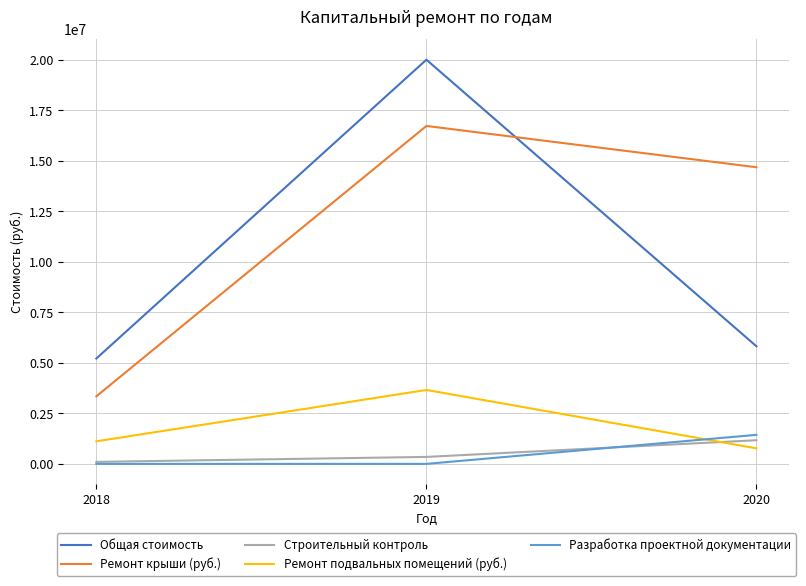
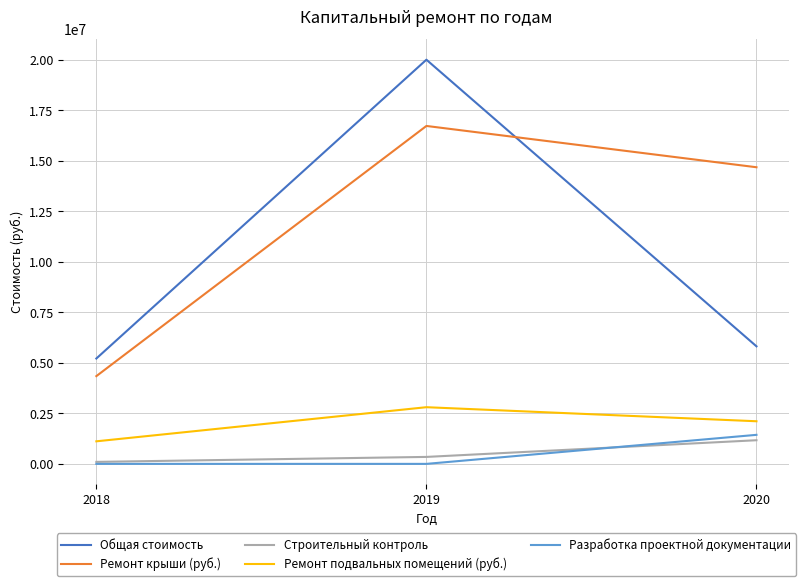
Ремонт крыши (руб.), 2018: 3300000 -> 4300000
Ремонт подвальных помещений (руб.), 2019: 3700000 -> 2800000
Ремонт подвальных помещений (руб.), 2020: 800000 -> 2100000
